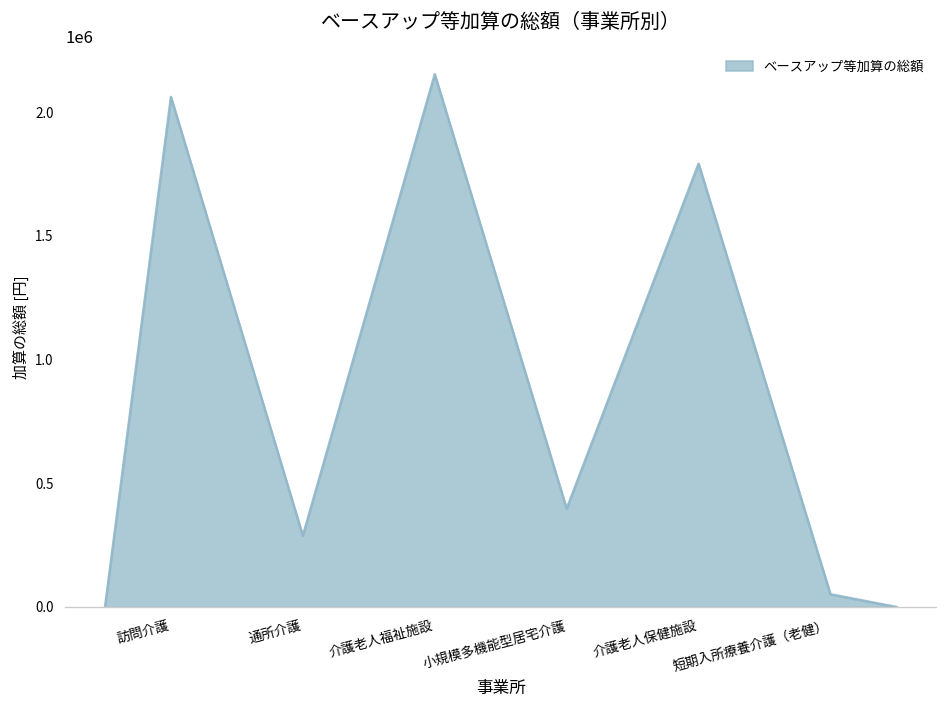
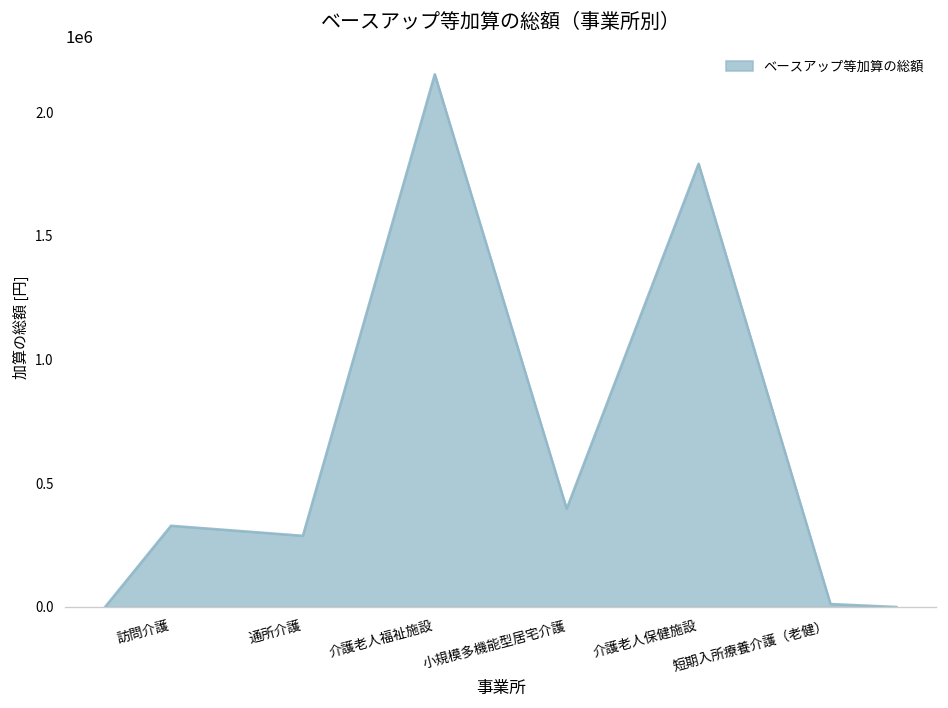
訪問介護: 2060000 -> 330000
短期入所療養介護（老健）: 50000 -> 10000
